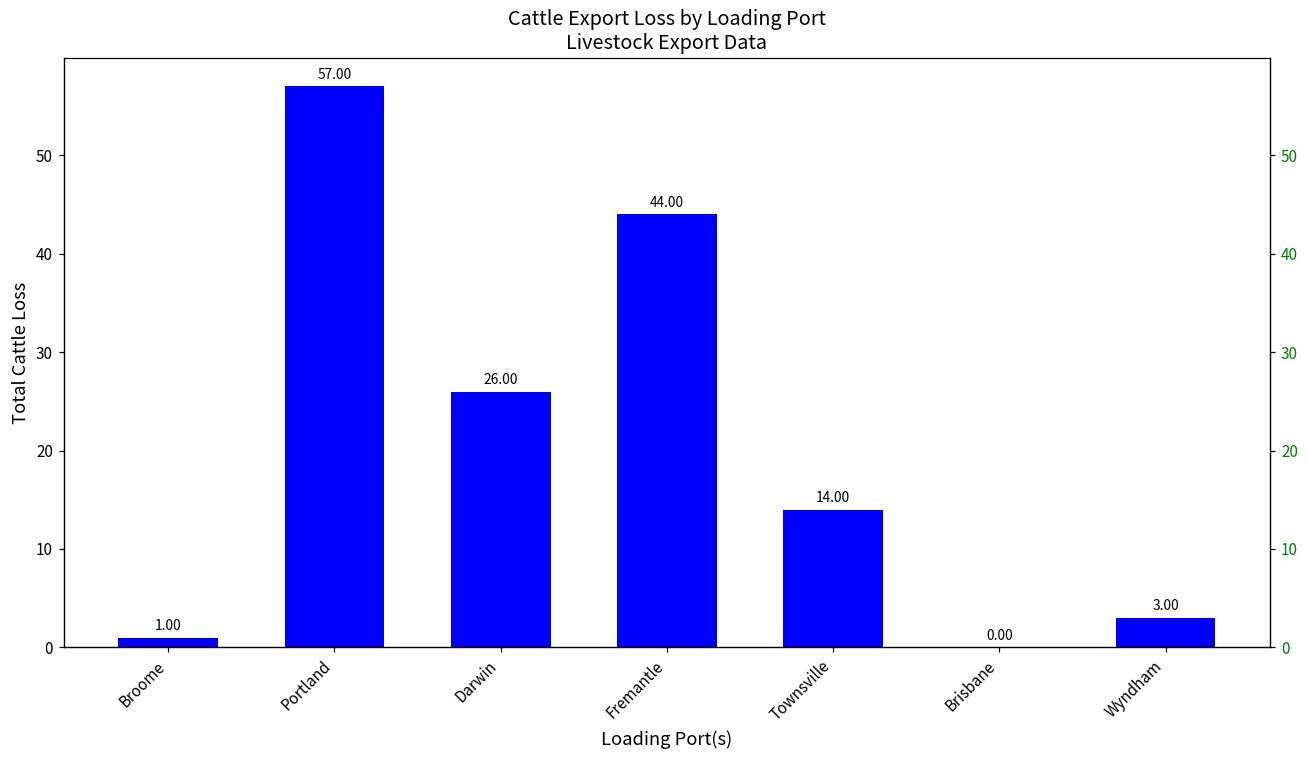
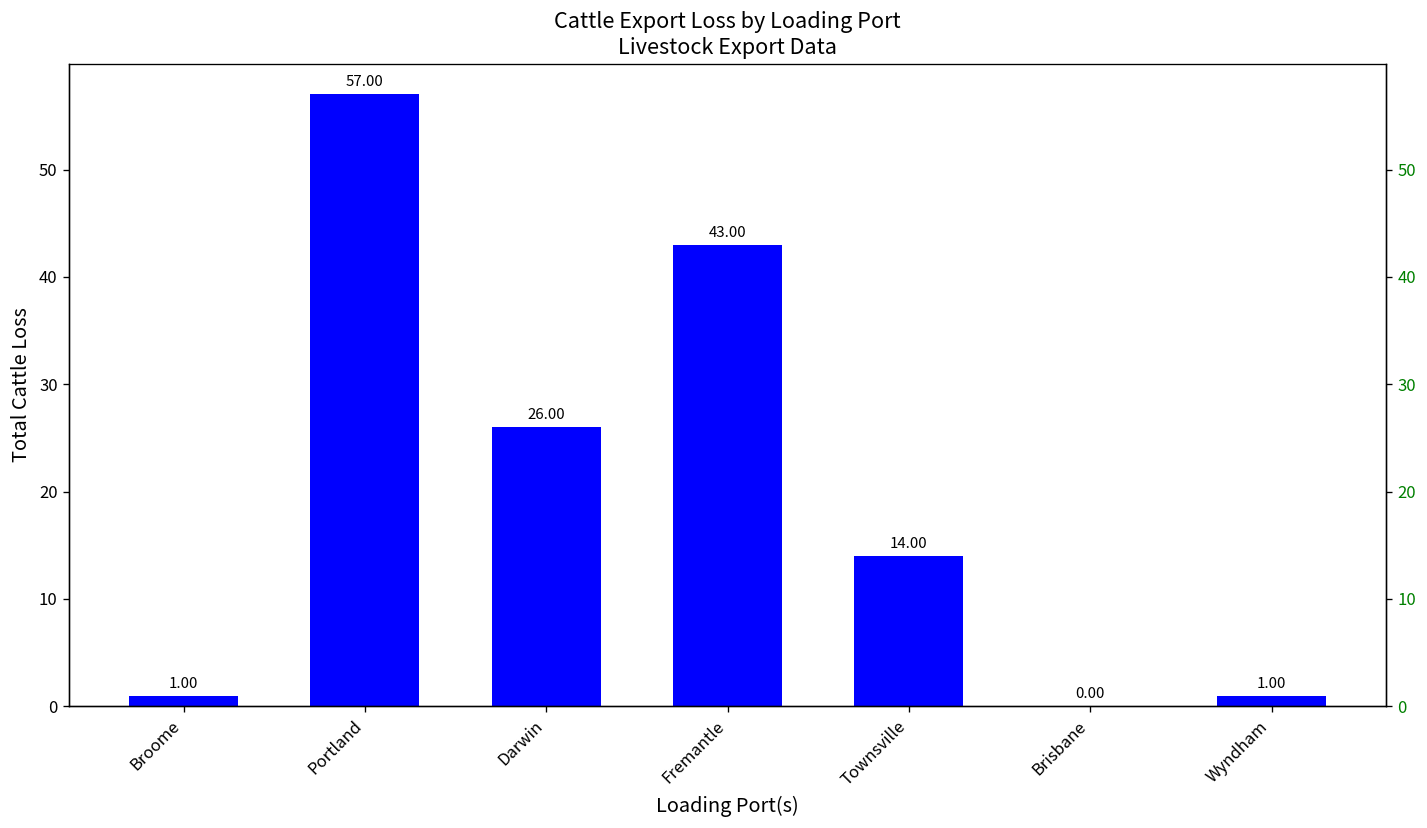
Fremantle: 44.00 -> 43.00
Wyndham: 3.00 -> 1.00
